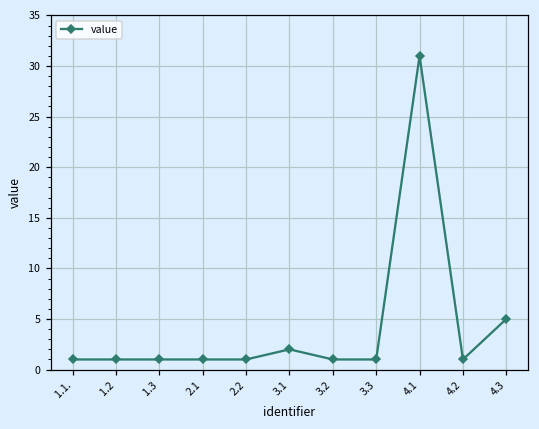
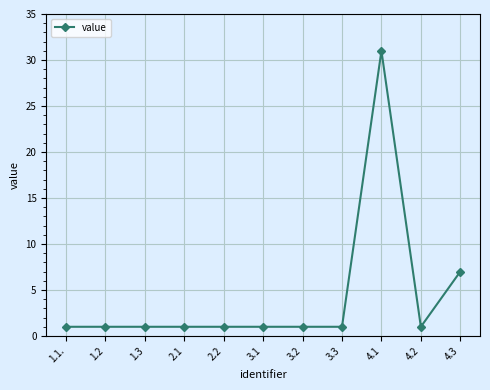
3.1: 2 -> 1
4.3: 5 -> 7
